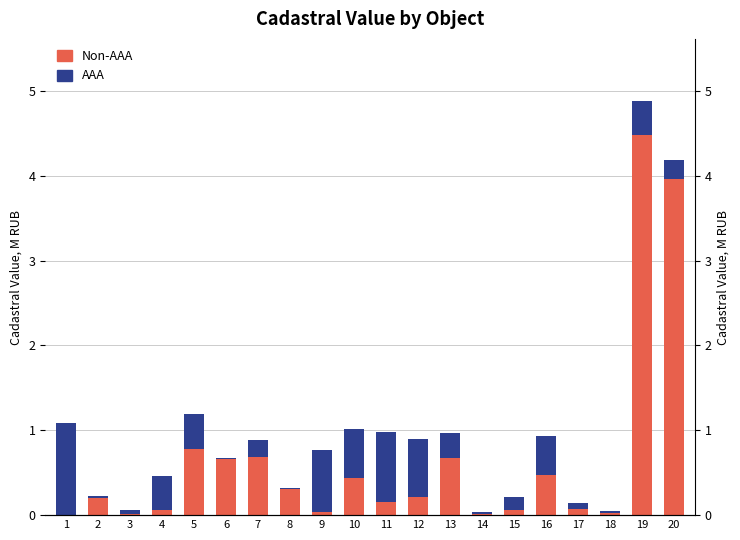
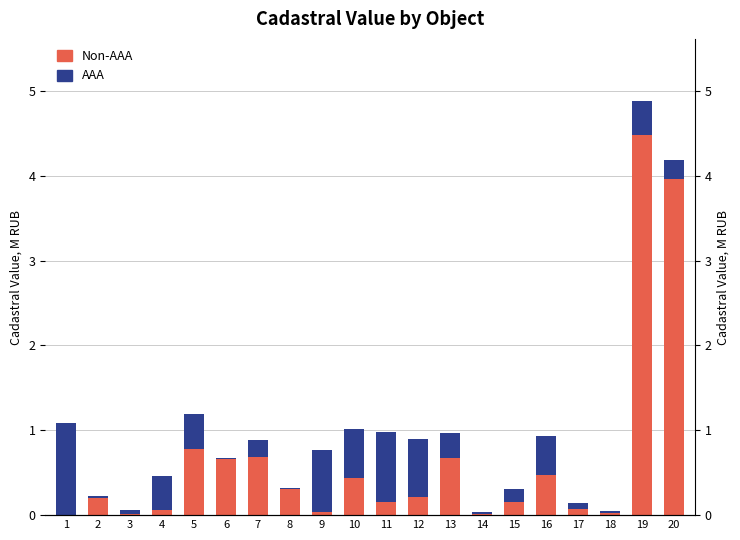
Non-AAA, 15: 0.1 -> 0.2
